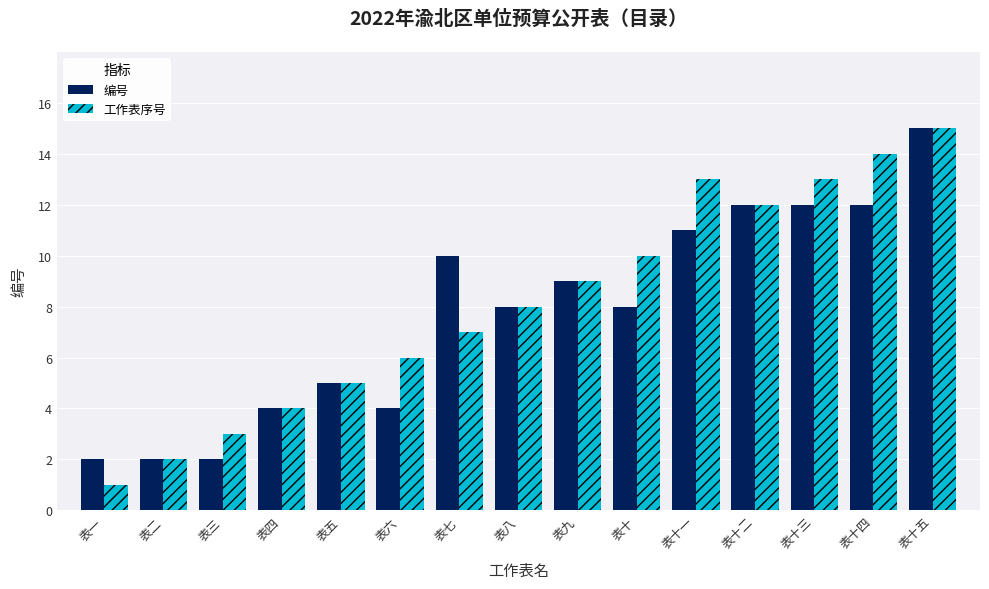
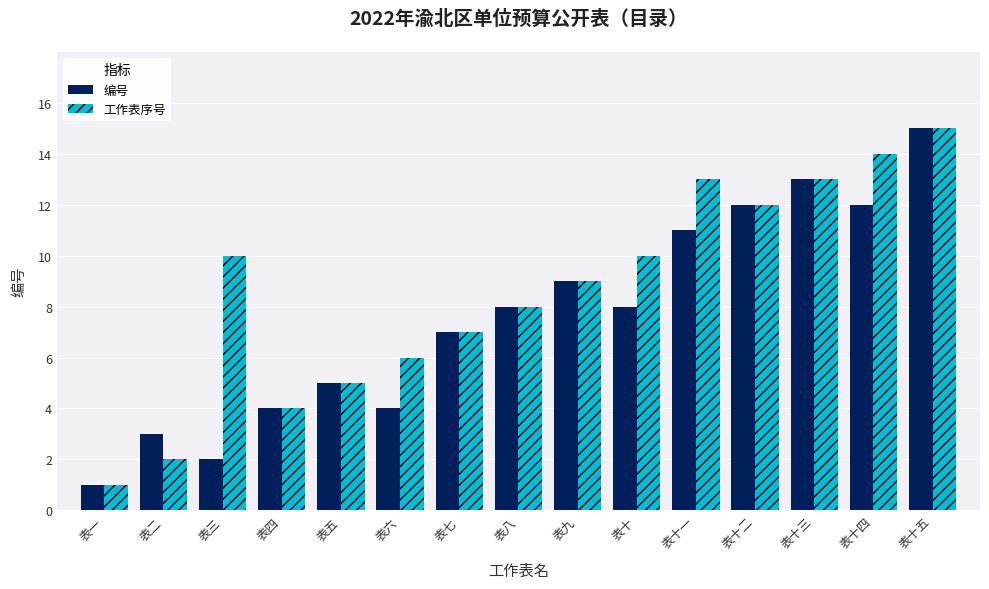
编号, 表一: 2 -> 1
编号, 表二: 2 -> 3
工作表序号, 表三: 3 -> 10
编号, 表七: 10 -> 7
编号, 表十三: 12 -> 13
